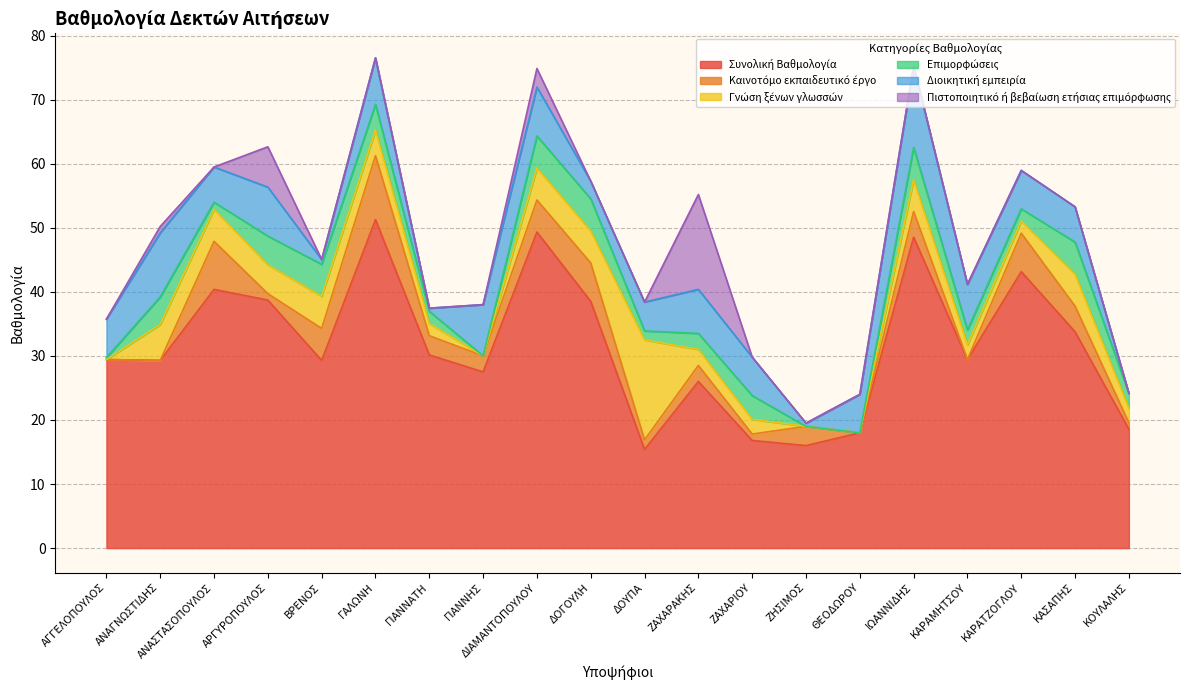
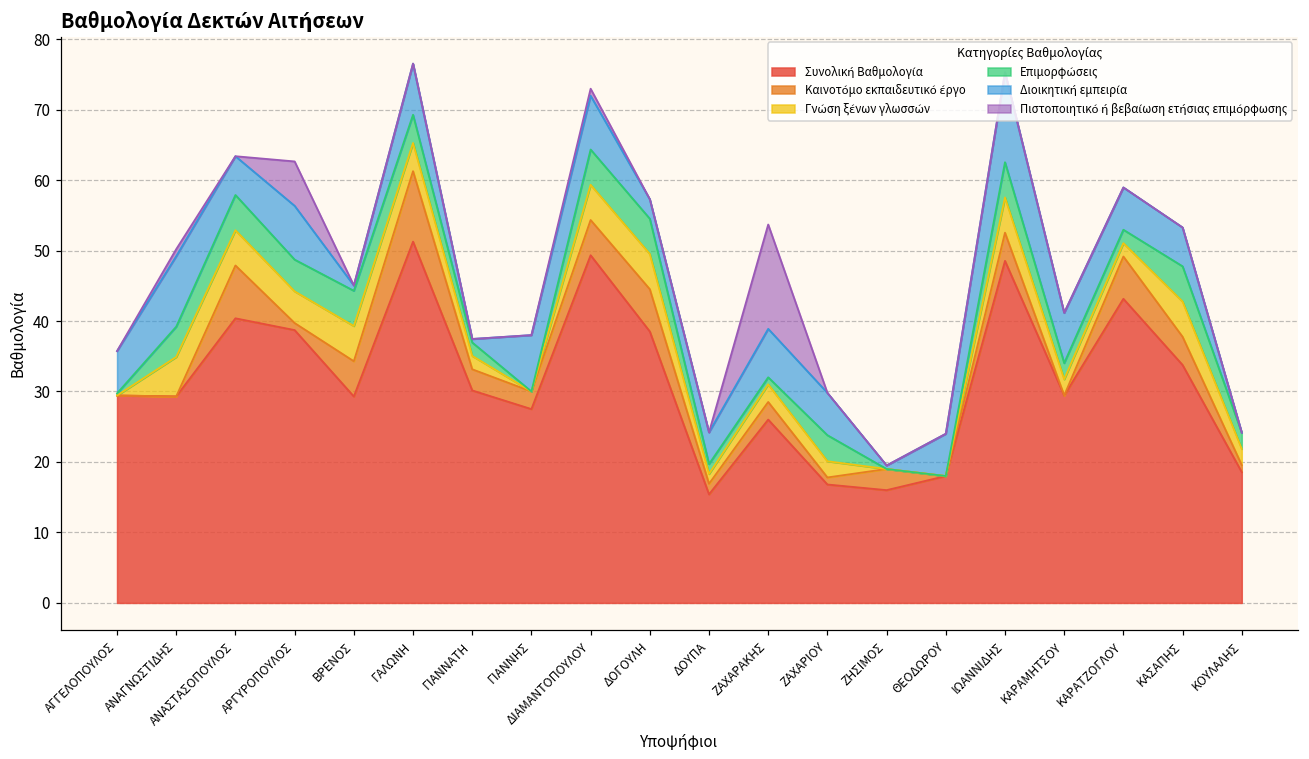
Επιμορφώσεις, ΑΝΑΣΤΑΣΟΠΟΥΛΟΣ: 1 -> 5
Πιστοποιητικό ή βεβαίωση ετήσιας επιμόρφωσης, ΔΙΑΜΑΝΤΟΠΟΥΛΟΥ: 3 -> 1
Γνώση ξένων γλωσσών, ΔΟΥΠΑ: 16 -> 1
Επιμορφώσεις, ΖΑΧΑΡΑΚΗΣ: 3 -> 1
